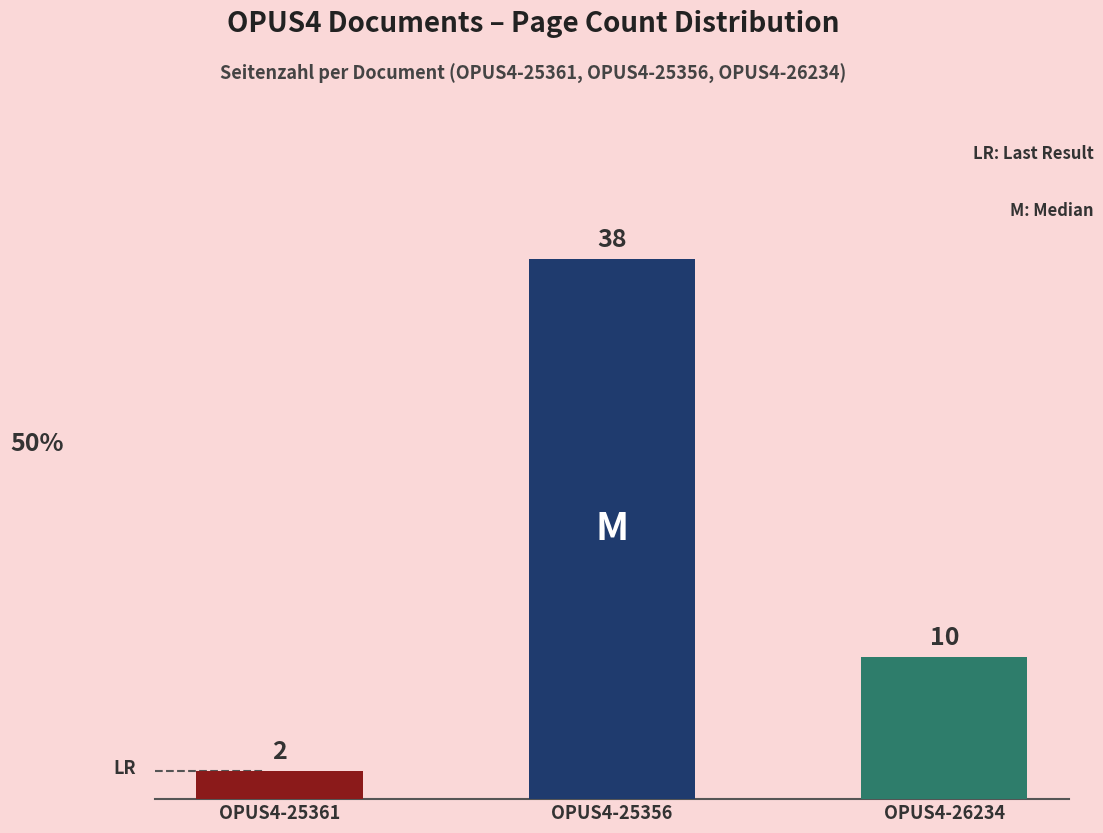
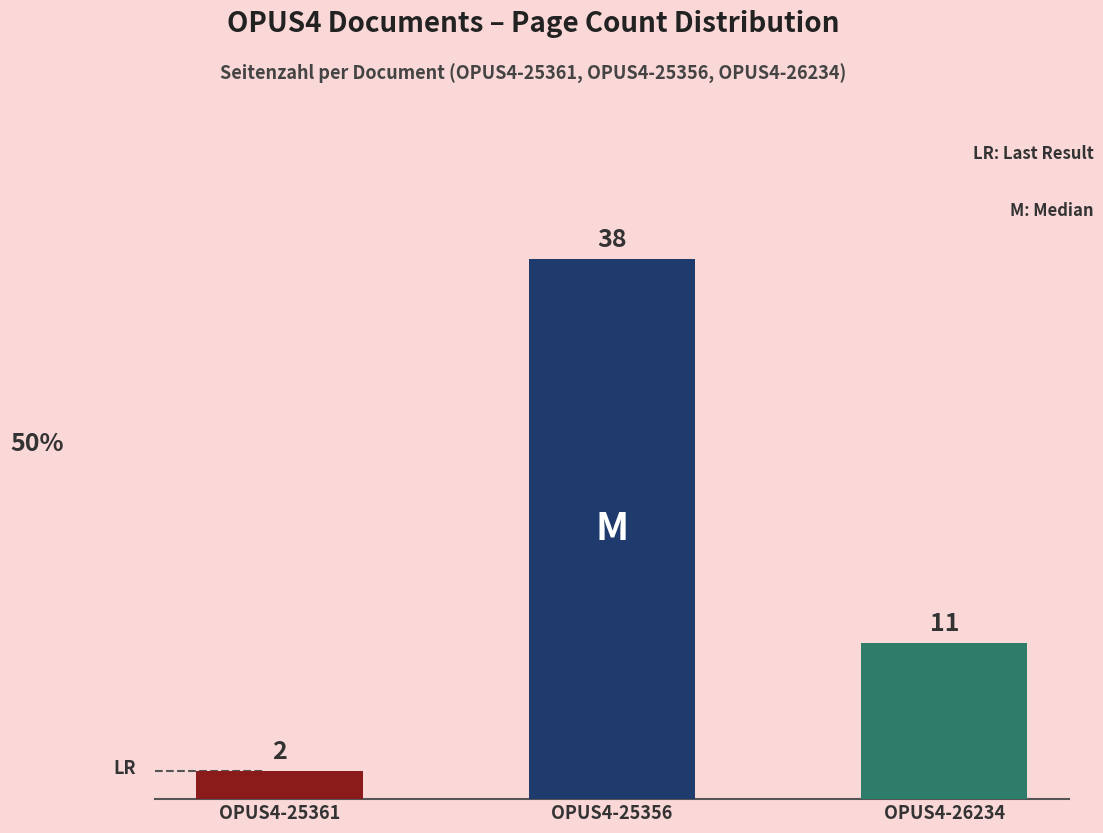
OPUS4-26234: 10 -> 11
